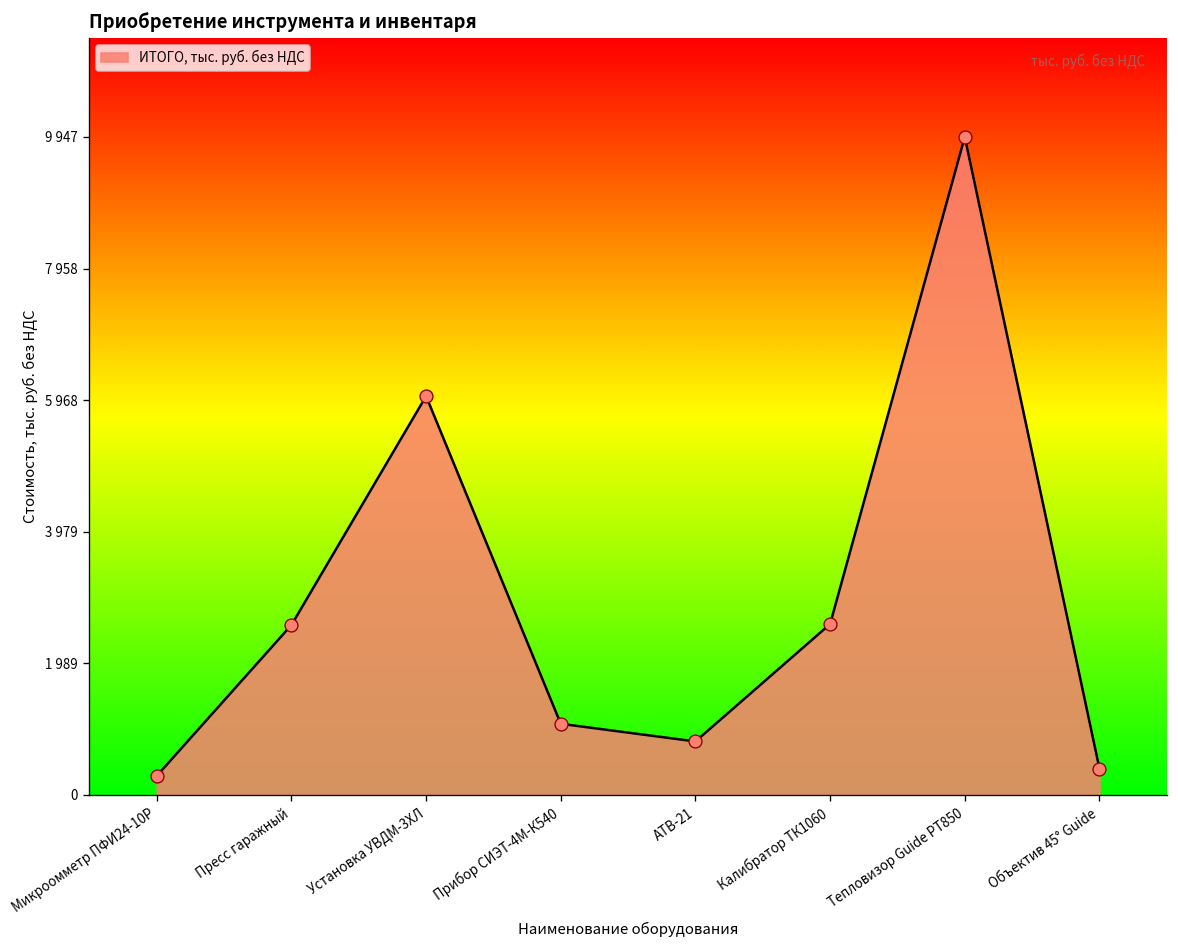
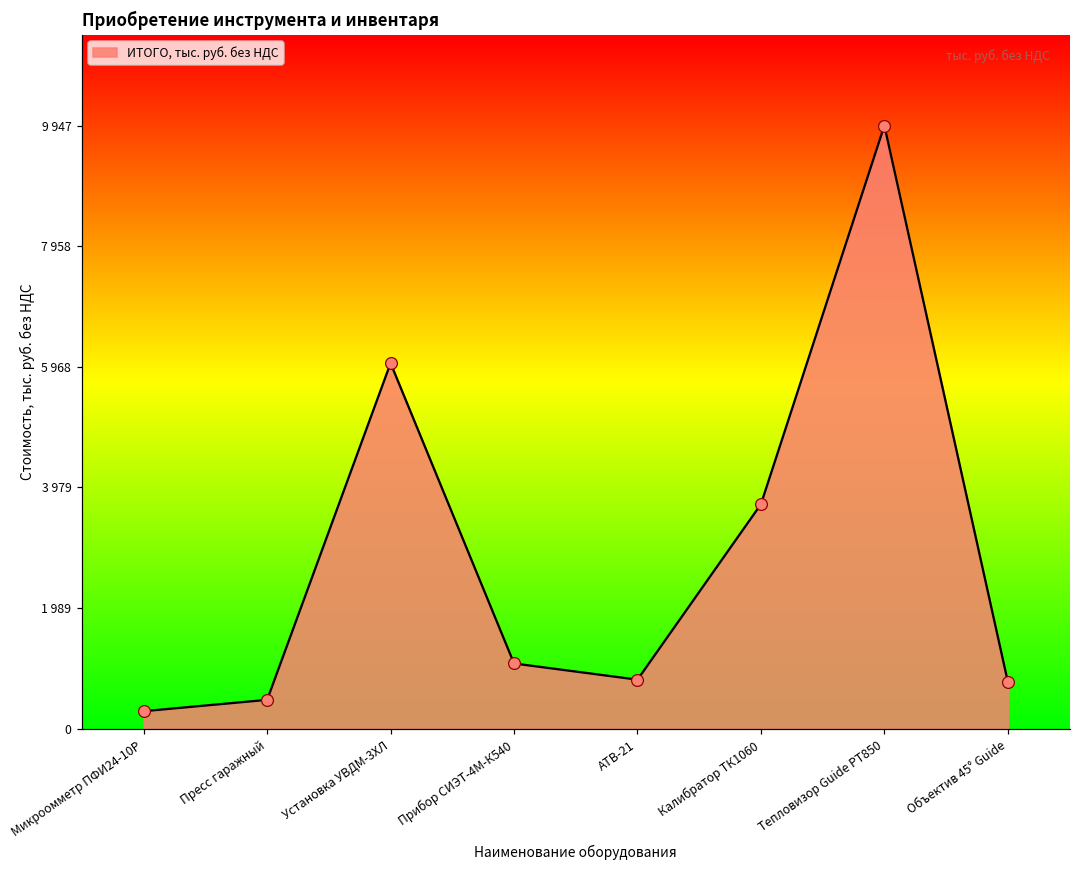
Пресс гаражный: 2600 -> 500
Калибратор ТК1060: 2600 -> 3700
Объектив 45° Guide: 400 -> 800
